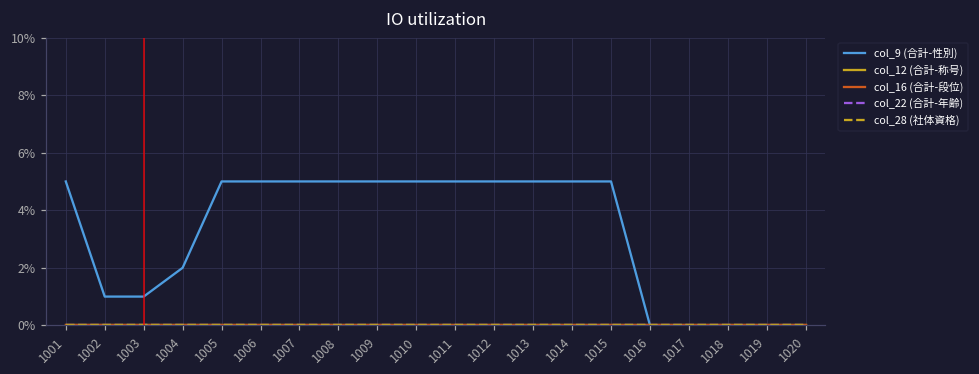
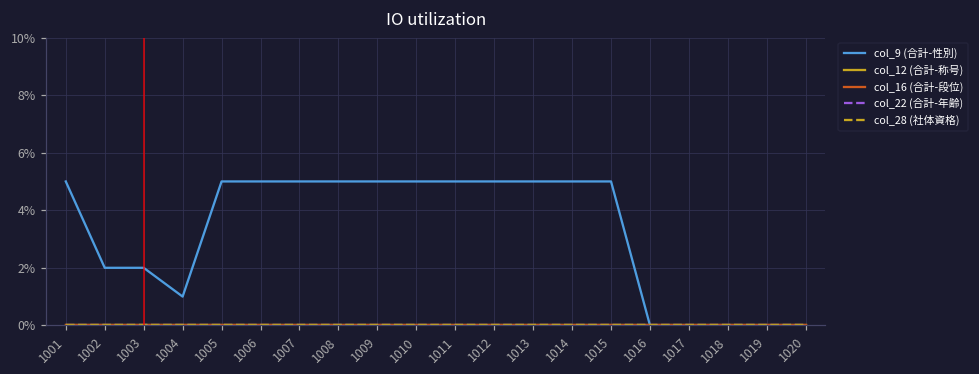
col_9 (合計-性別), 1002: 1% -> 2%
col_9 (合計-性別), 1003: 1% -> 2%
col_9 (合計-性別), 1004: 2% -> 1%
